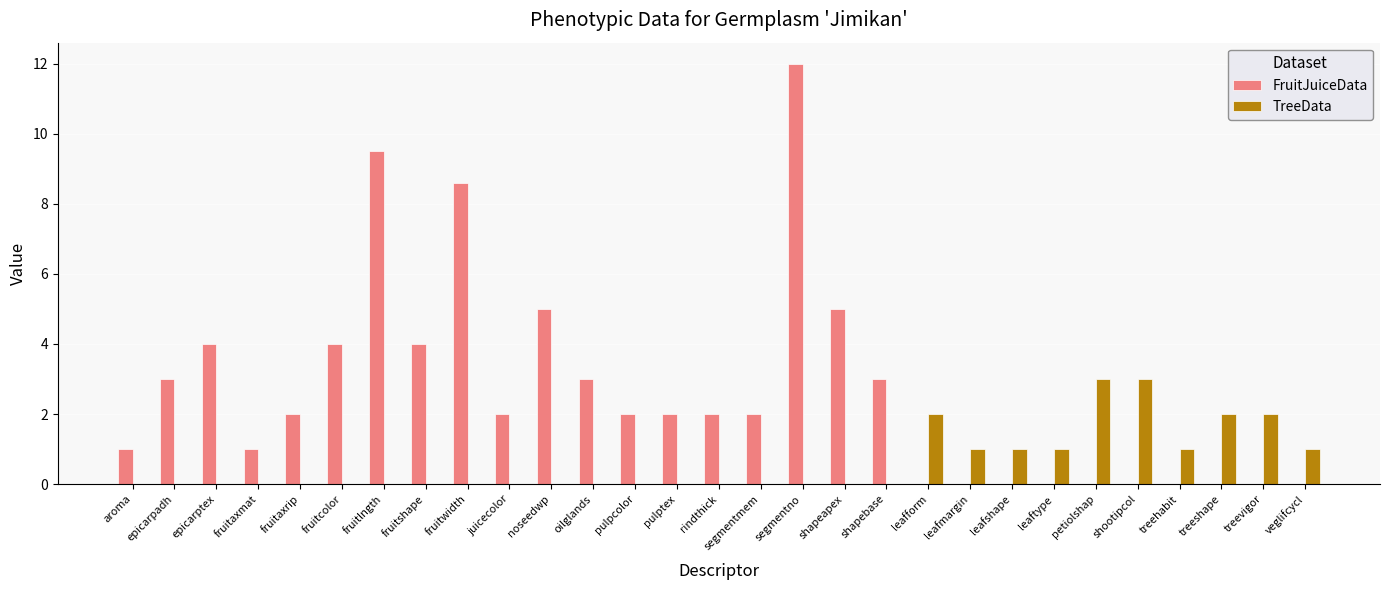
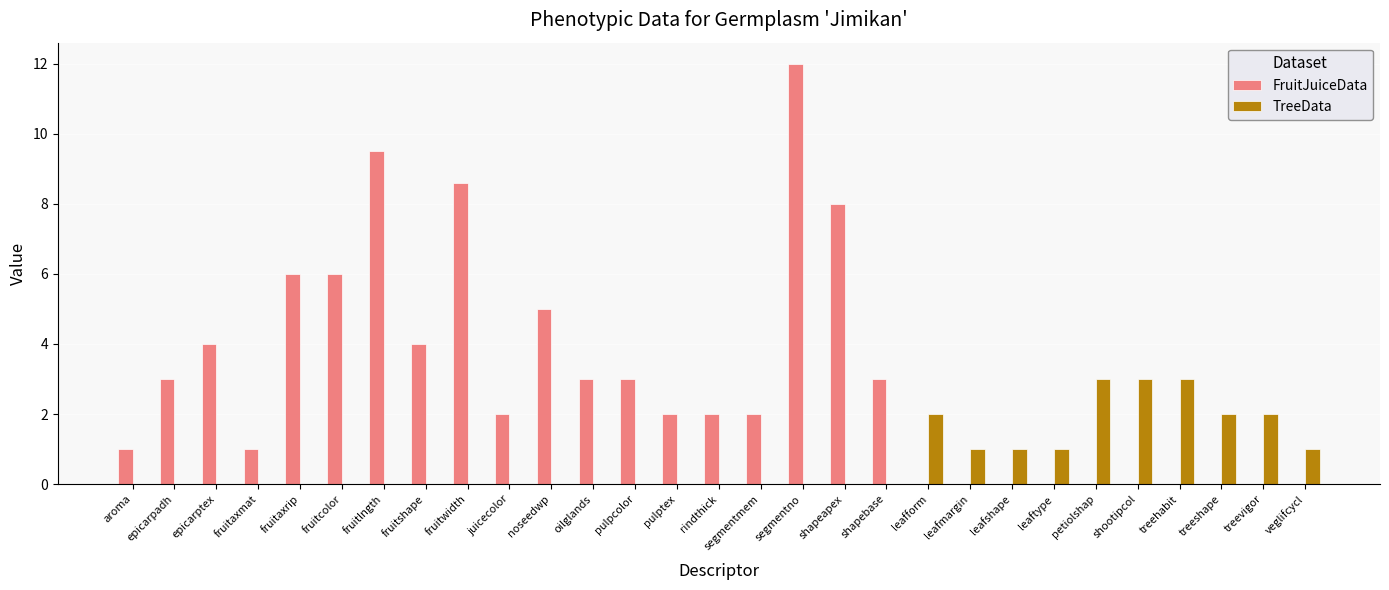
FruitJuiceData, fruitaxrip: 2 -> 6
FruitJuiceData, fruitcolor: 4 -> 6
FruitJuiceData, pulpcolor: 2 -> 3
FruitJuiceData, shapeapex: 5 -> 8
TreeData, treehabit: 1 -> 3
